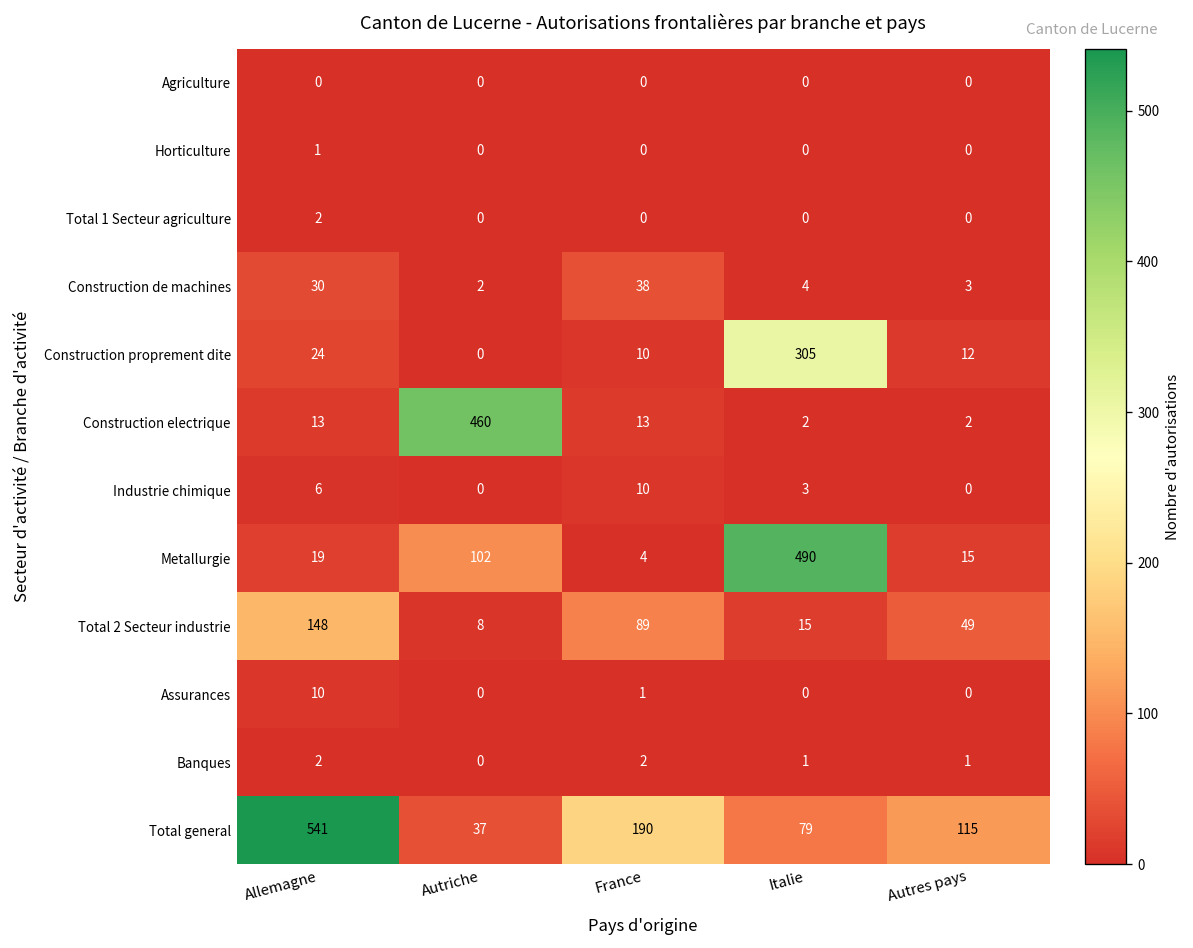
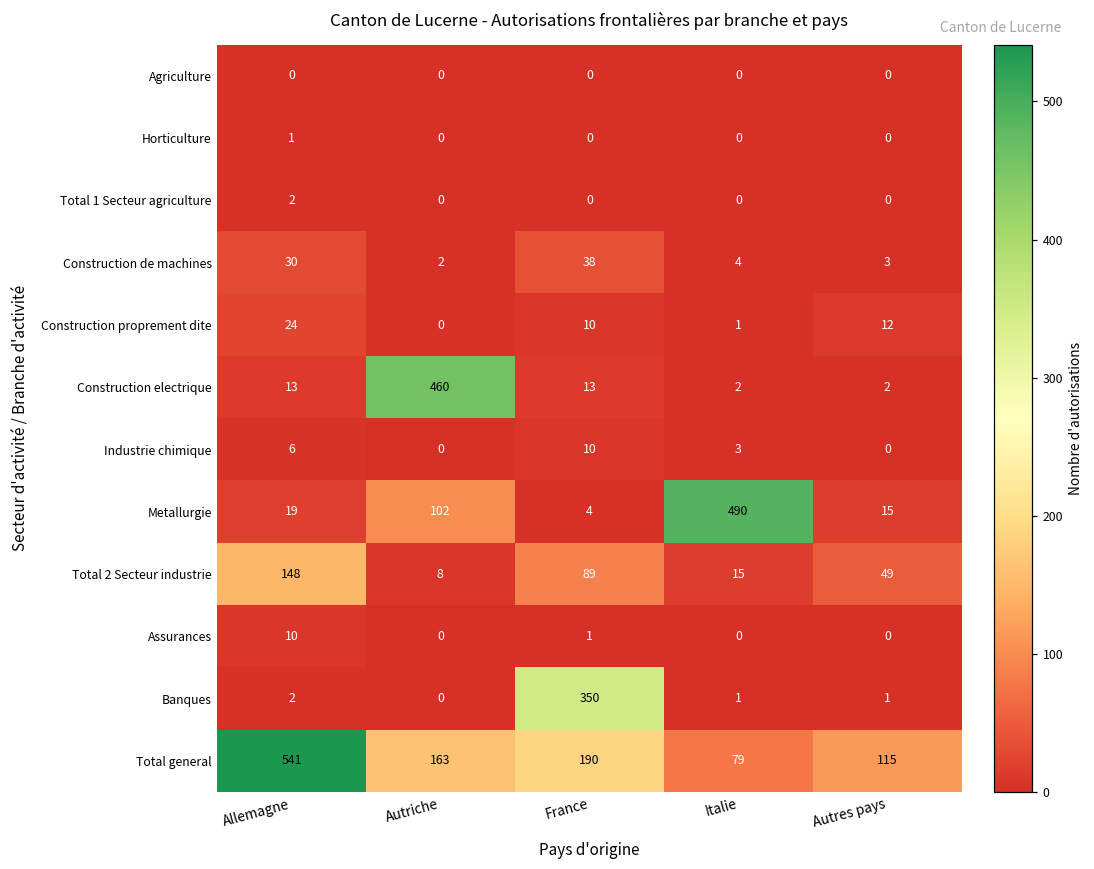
Construction proprement dite, Italie: 305 -> 1
Banques, France: 2 -> 350
Total general, Autriche: 37 -> 163
